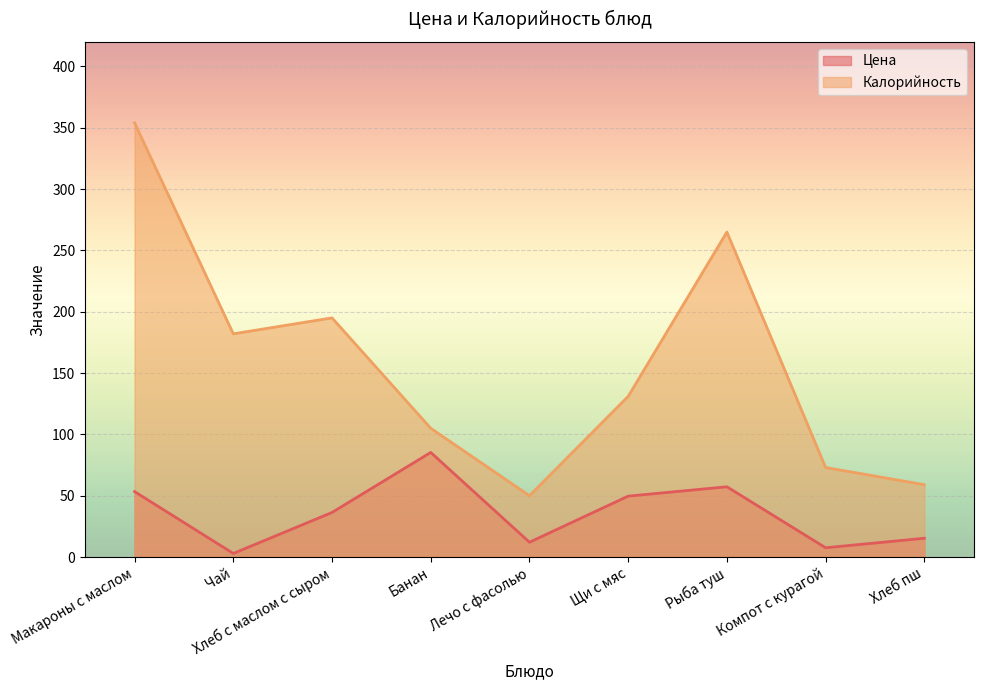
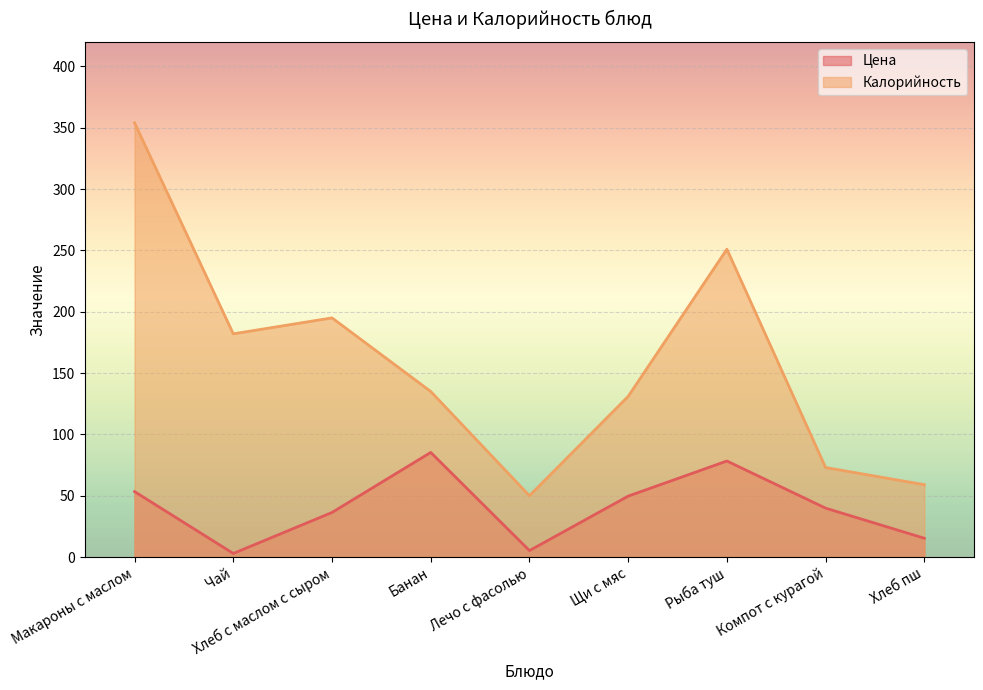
Калорийность, Банан: 105 -> 135
Цена, Лечо с фасолью: 12 -> 5
Цена, Рыба туш: 57 -> 78
Калорийность, Рыба туш: 265 -> 251
Цена, Компот с курагой: 8 -> 40
